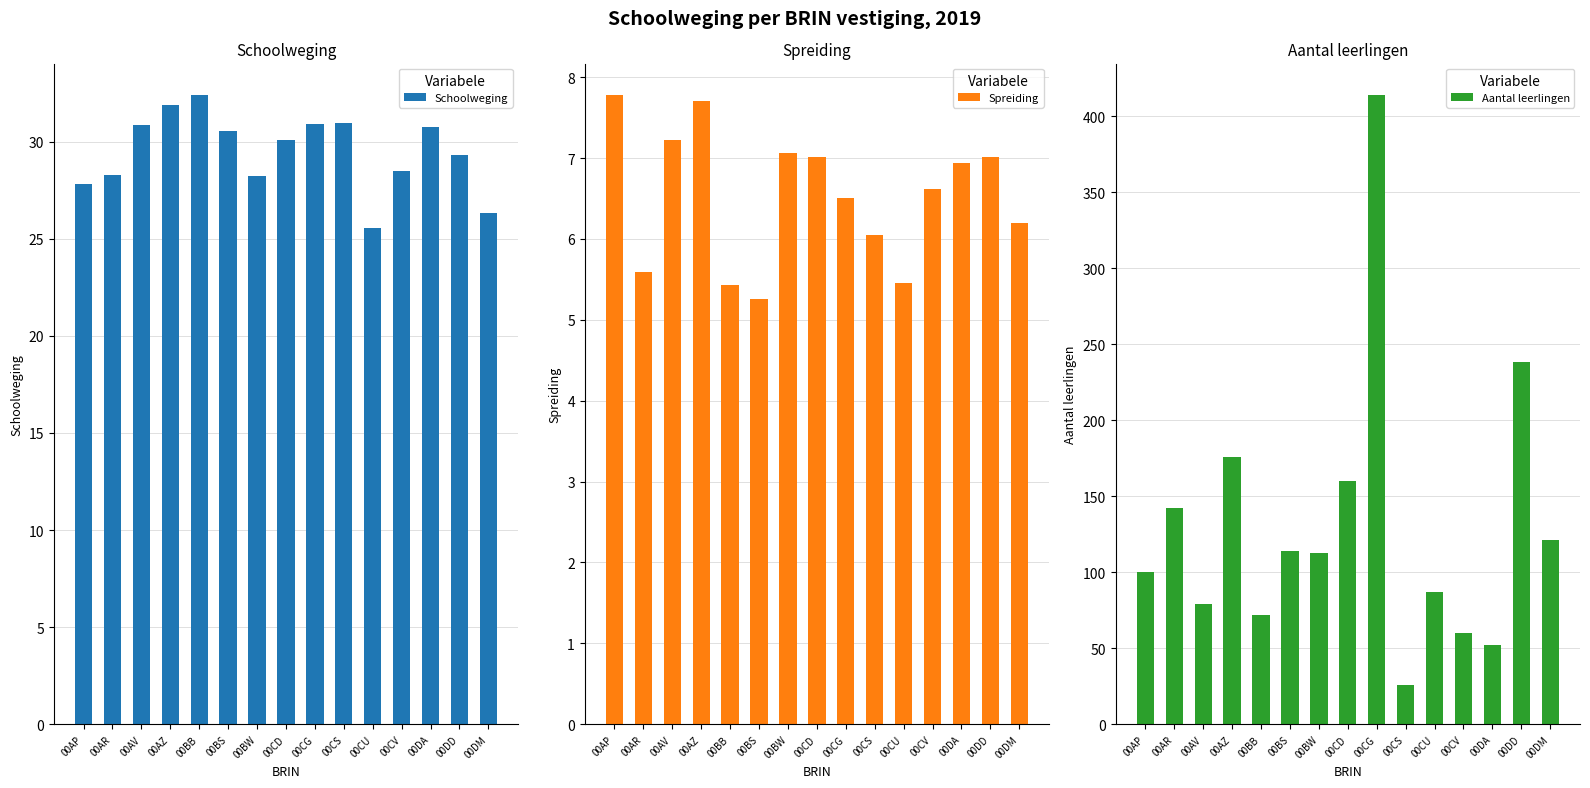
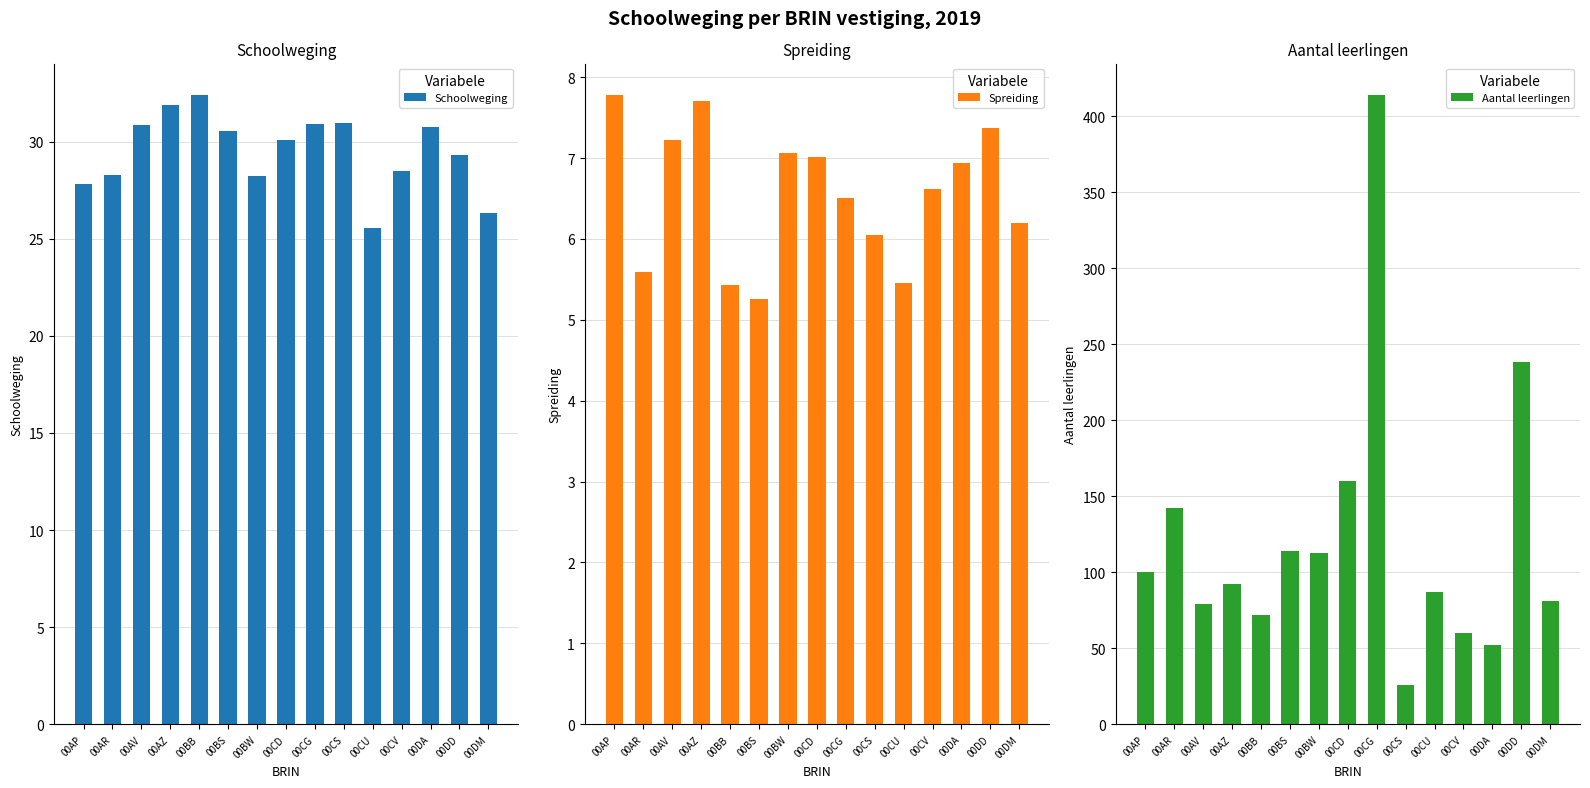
Spreiding, 00DD: 7.0 -> 7.4
Aantal leerlingen, 00AZ: 176 -> 92
Aantal leerlingen, 00DM: 121 -> 81
